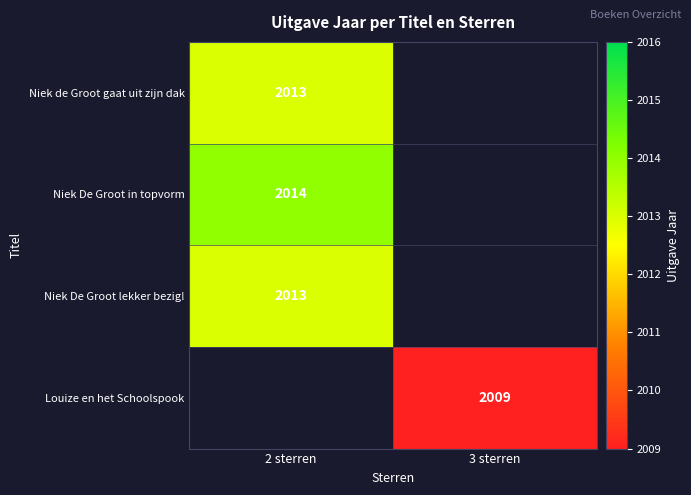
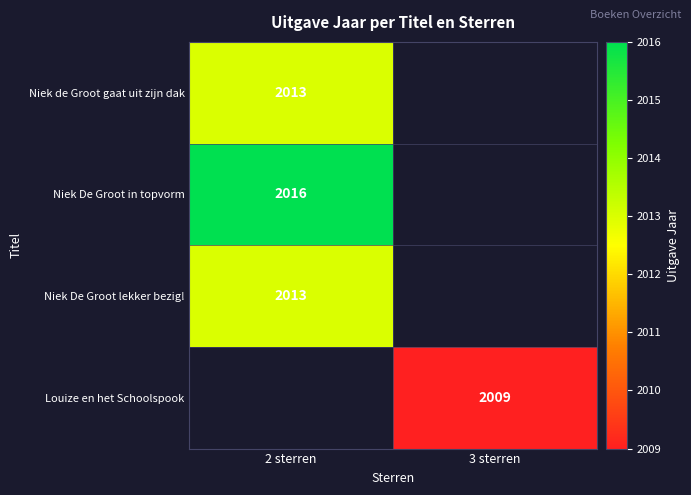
Niek De Groot in topvorm, 2 sterren: 2014 -> 2016
